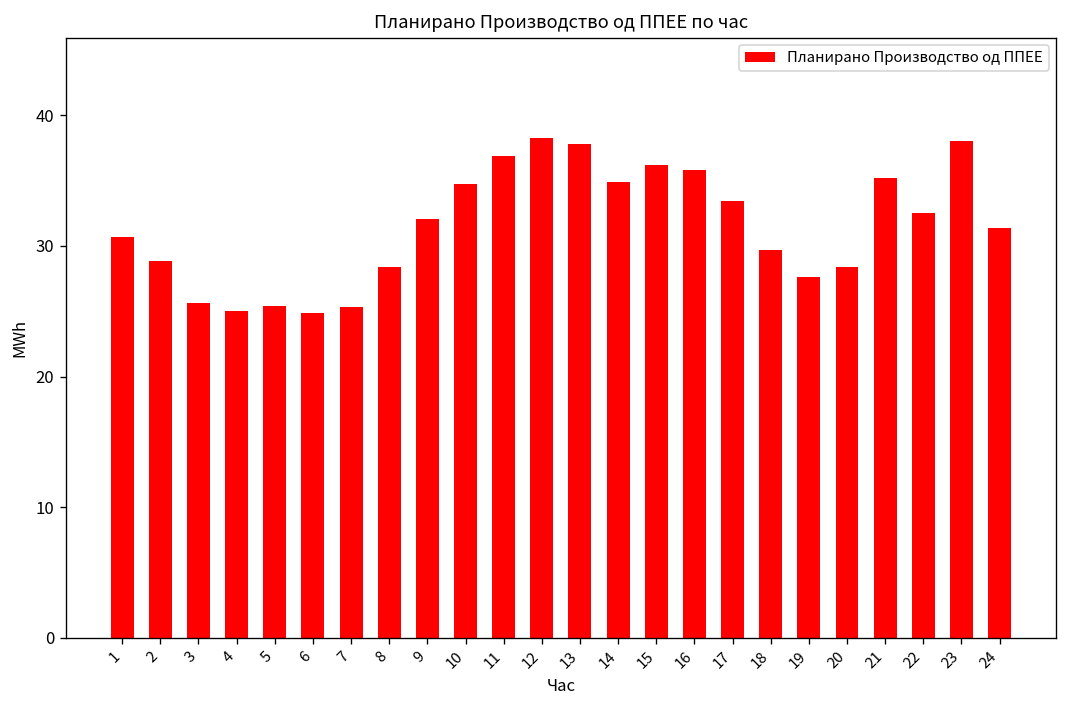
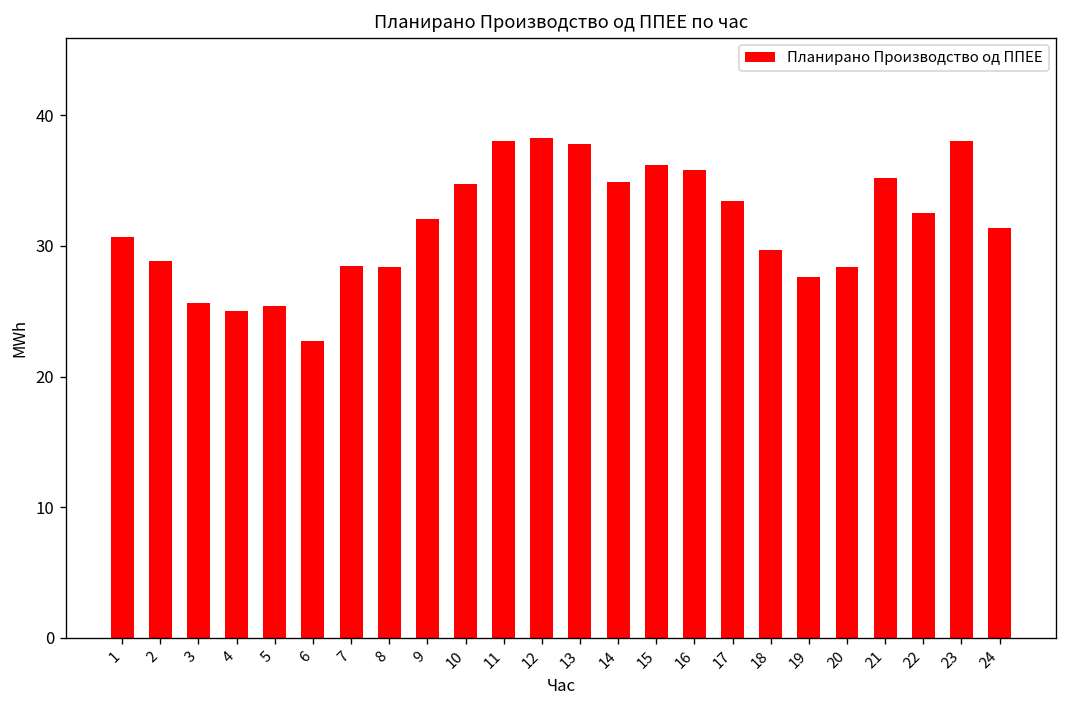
6: 24.9 -> 22.7
7: 25.3 -> 28.5
11: 36.9 -> 38.0
